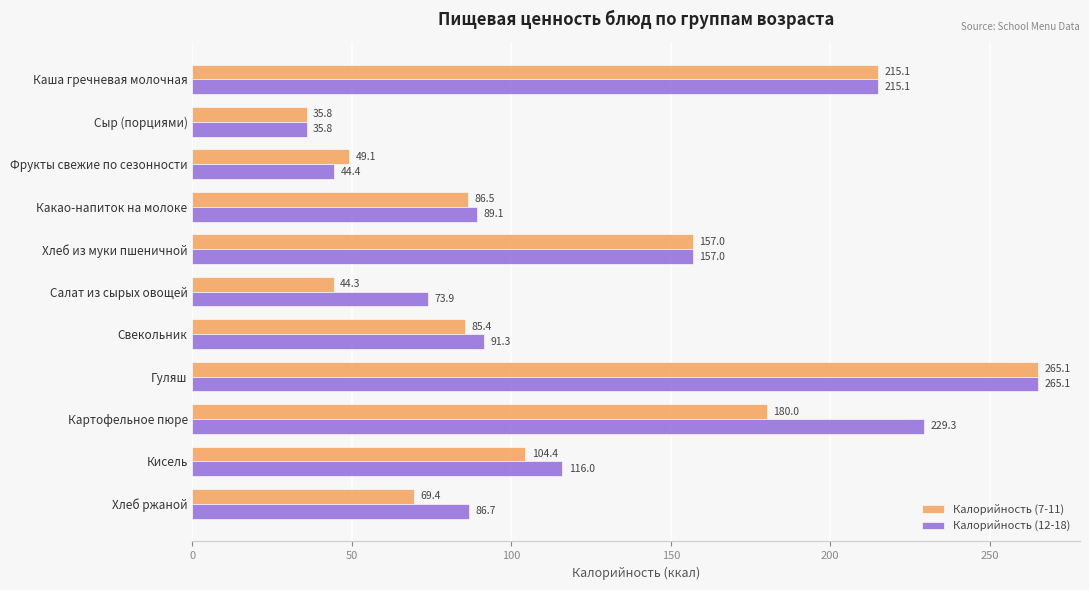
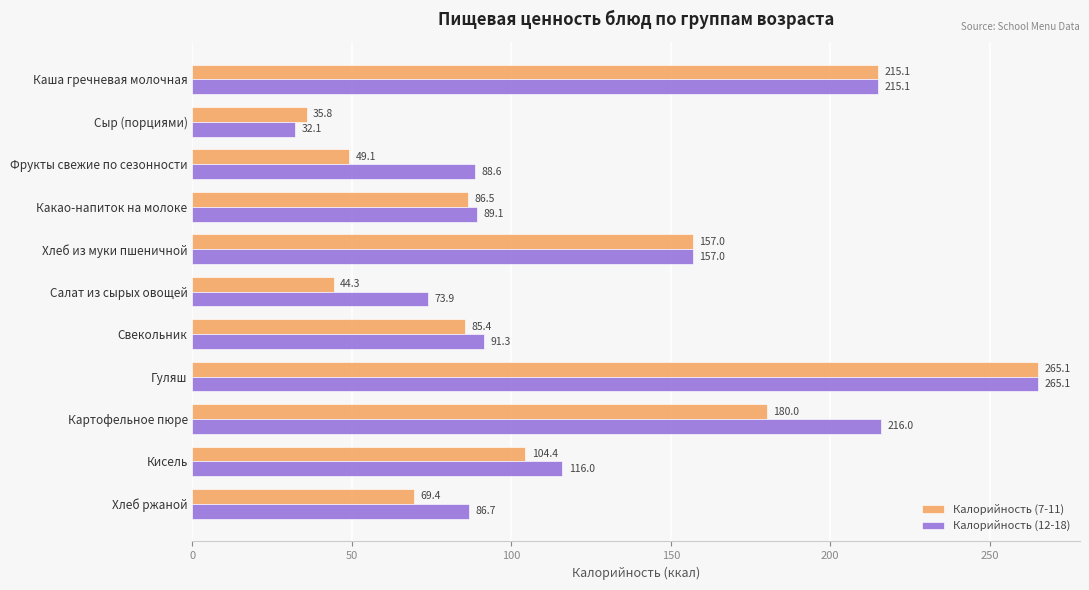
Калорийность (12-18), Сыр (порциями): 35.8 -> 32.1
Калорийность (12-18), Фрукты свежие по сезонности: 44.4 -> 88.6
Калорийность (12-18), Картофельное пюре: 229.3 -> 216.0
